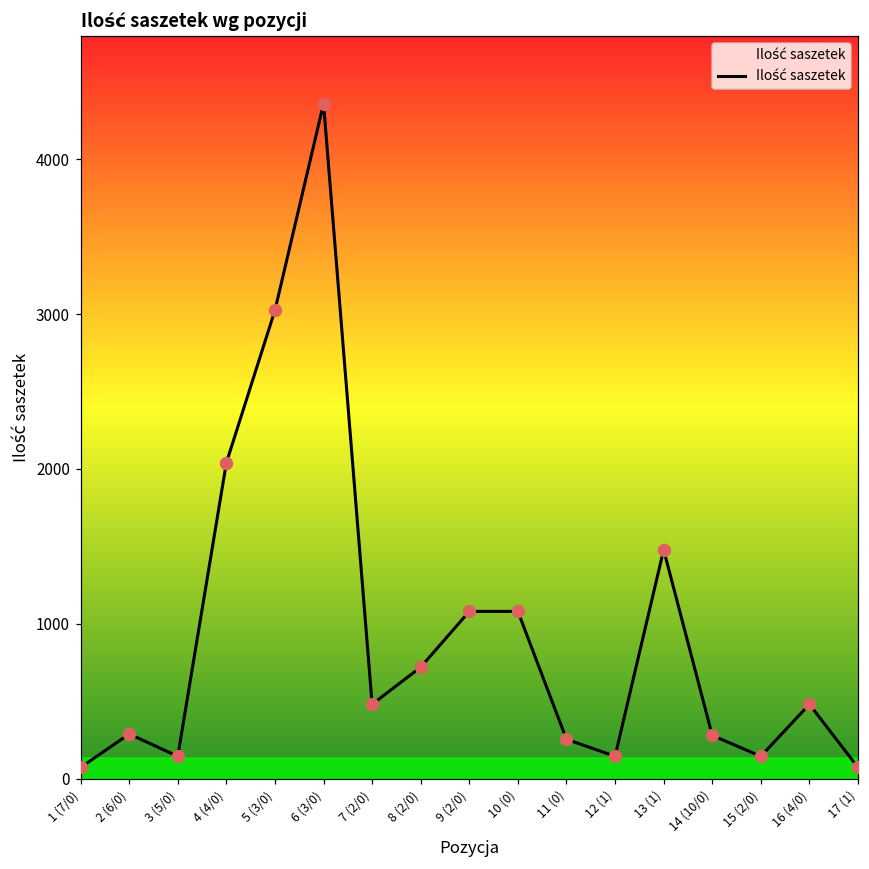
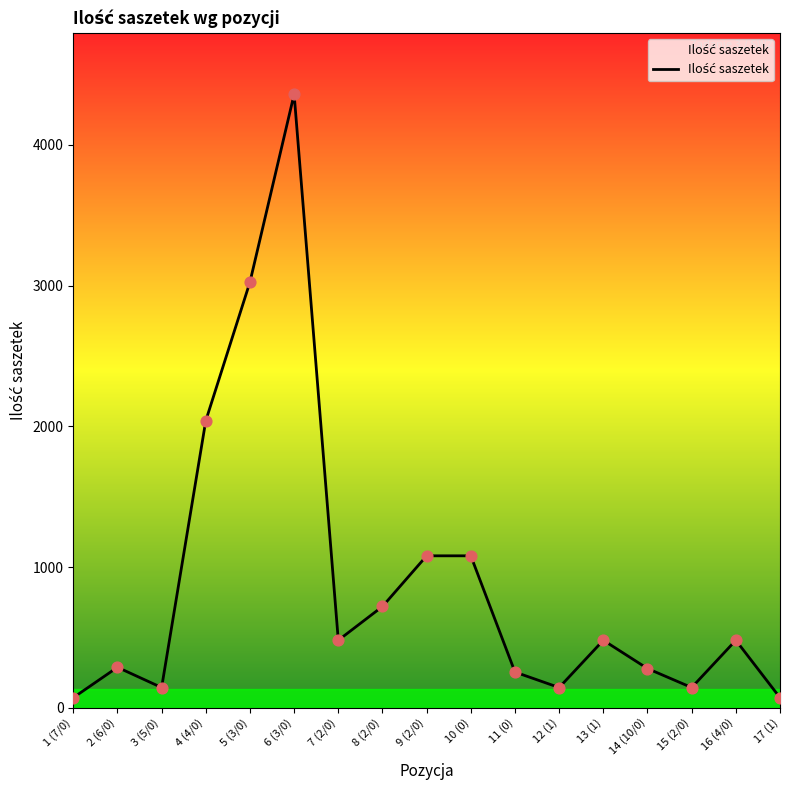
13 (1): 1480 -> 480
